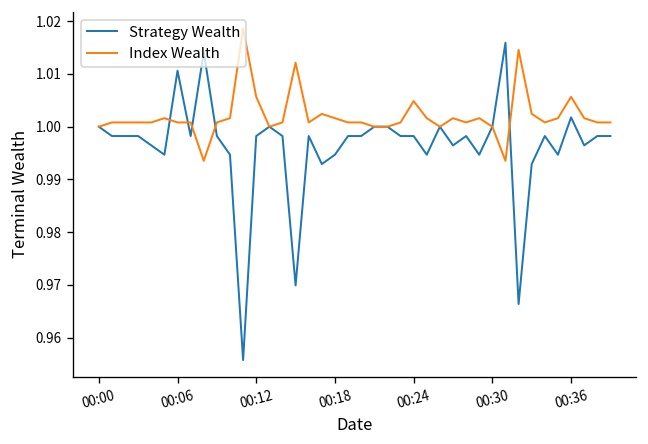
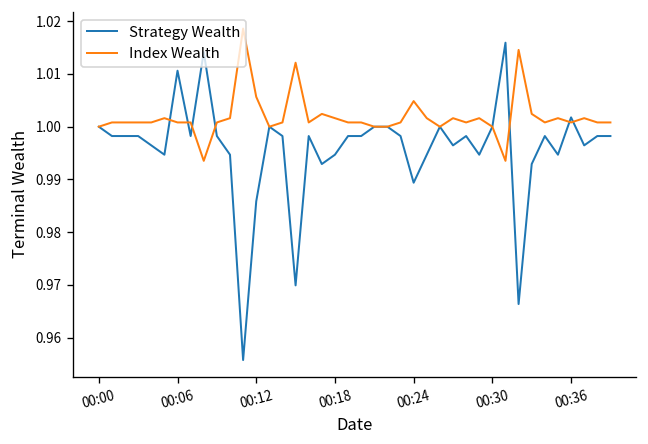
Strategy Wealth, 00:12: 0.998 -> 0.986
Strategy Wealth, 00:24: 0.998 -> 0.989
Index Wealth, 00:36: 1.006 -> 1.001
